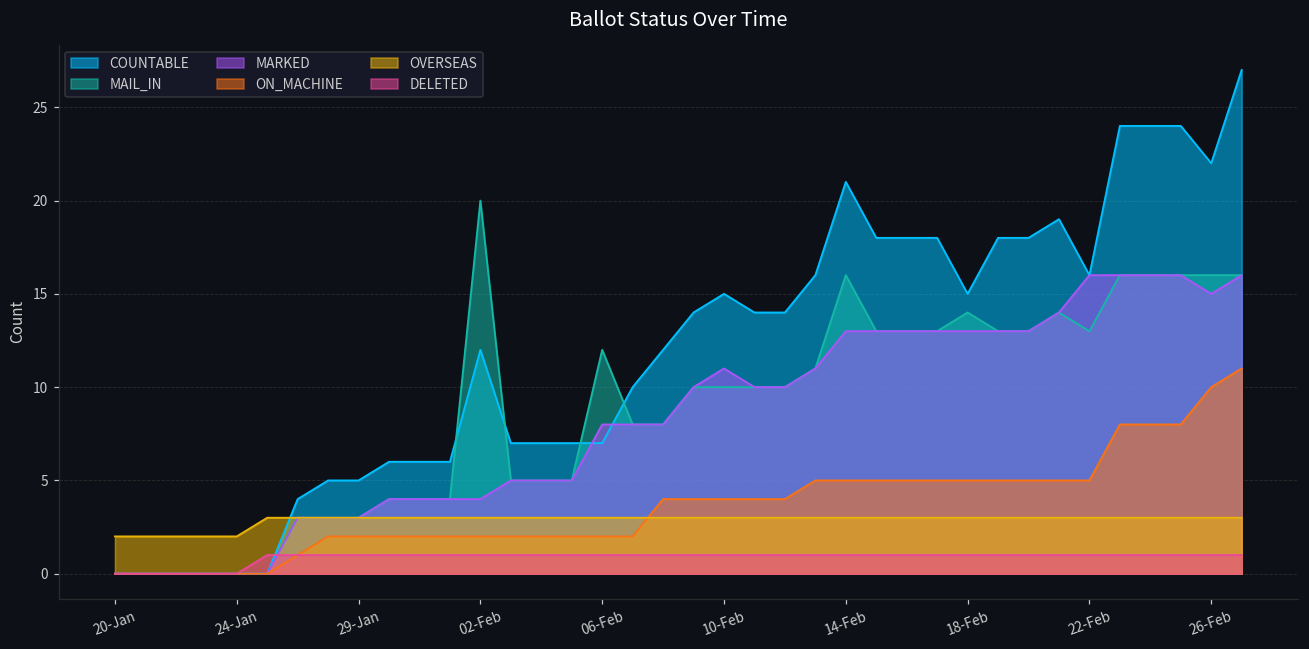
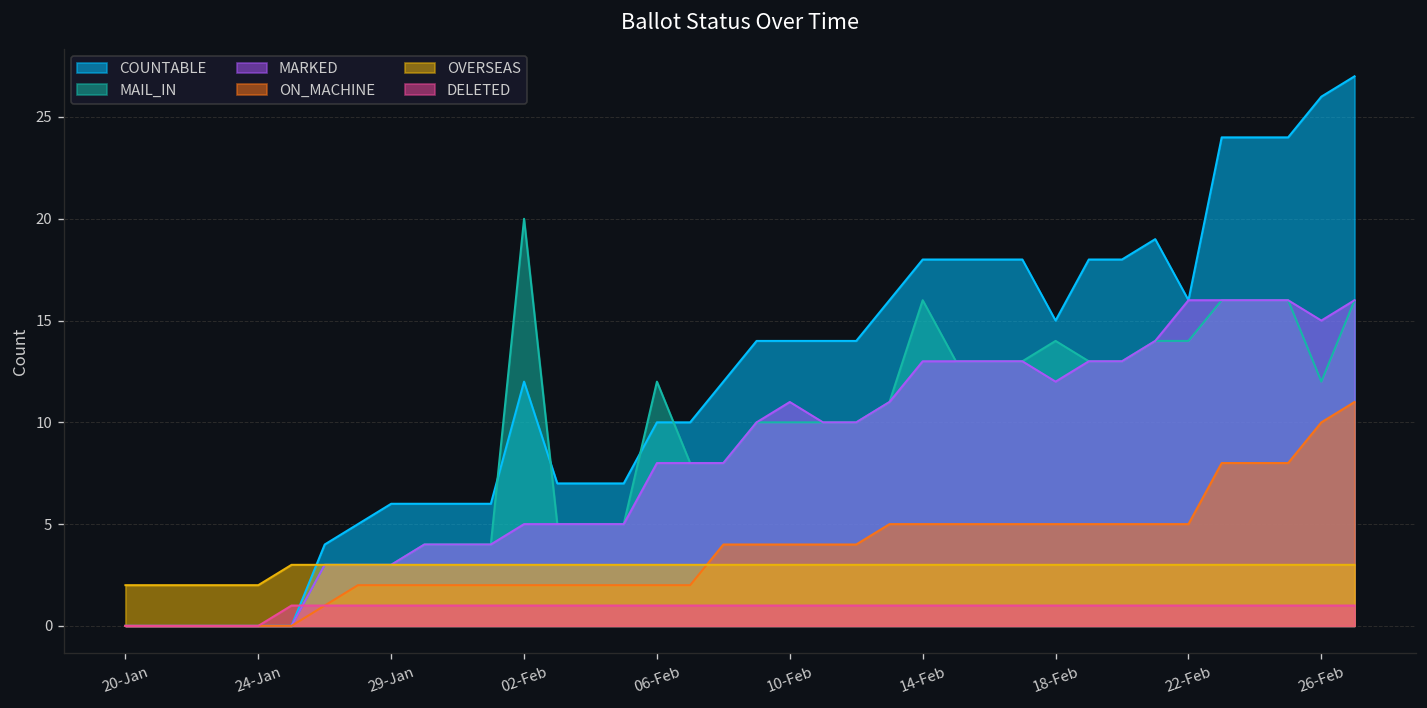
COUNTABLE, 29-Jan: 5 -> 6
MARKED, 02-Feb: 4 -> 5
COUNTABLE, 06-Feb: 7 -> 10
COUNTABLE, 10-Feb: 15 -> 14
COUNTABLE, 14-Feb: 21 -> 18
MARKED, 18-Feb: 13 -> 12
MAIL_IN, 22-Feb: 13 -> 14
COUNTABLE, 26-Feb: 22 -> 26
MAIL_IN, 26-Feb: 16 -> 12
